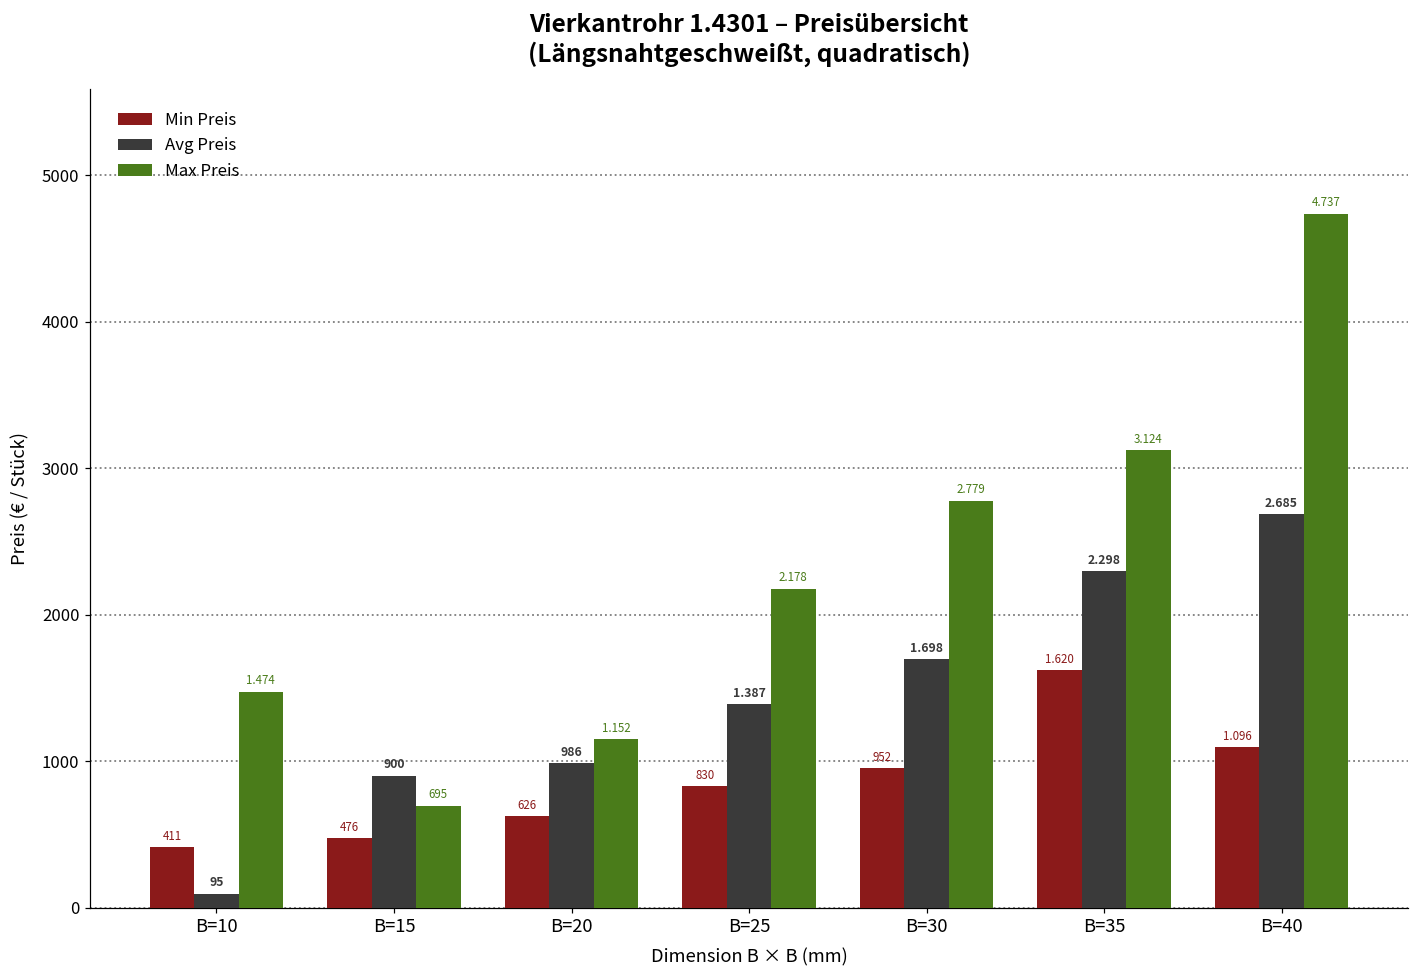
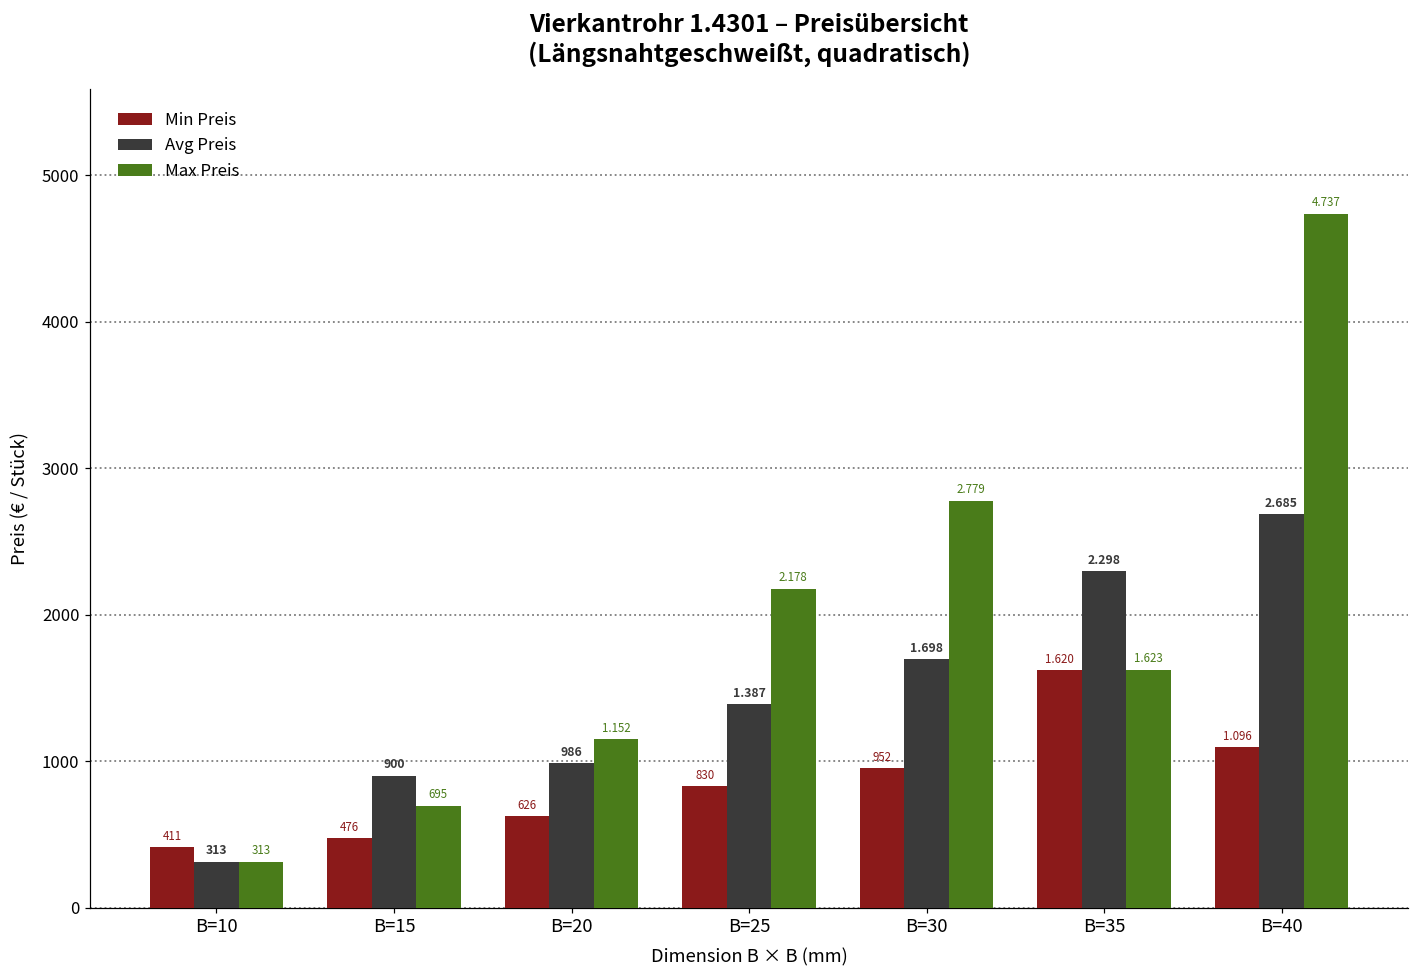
Avg Preis, B=10: 95 -> 313
Max Preis, B=10: 1.474 -> 313
Max Preis, B=35: 3.124 -> 1.623
